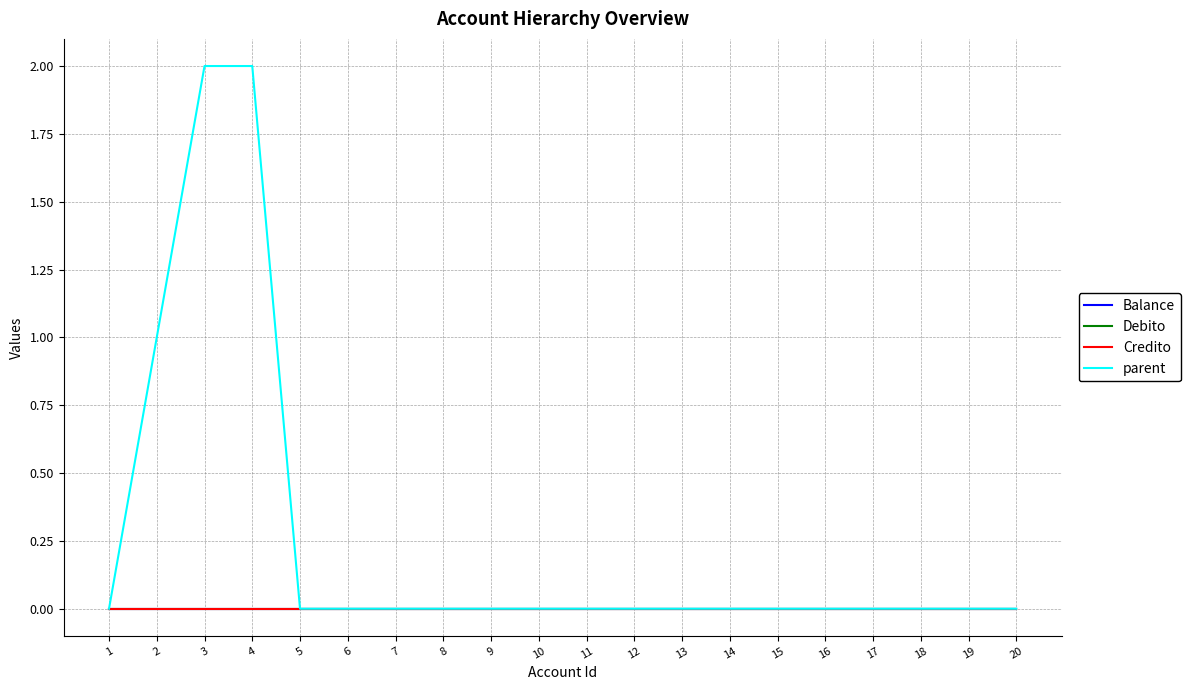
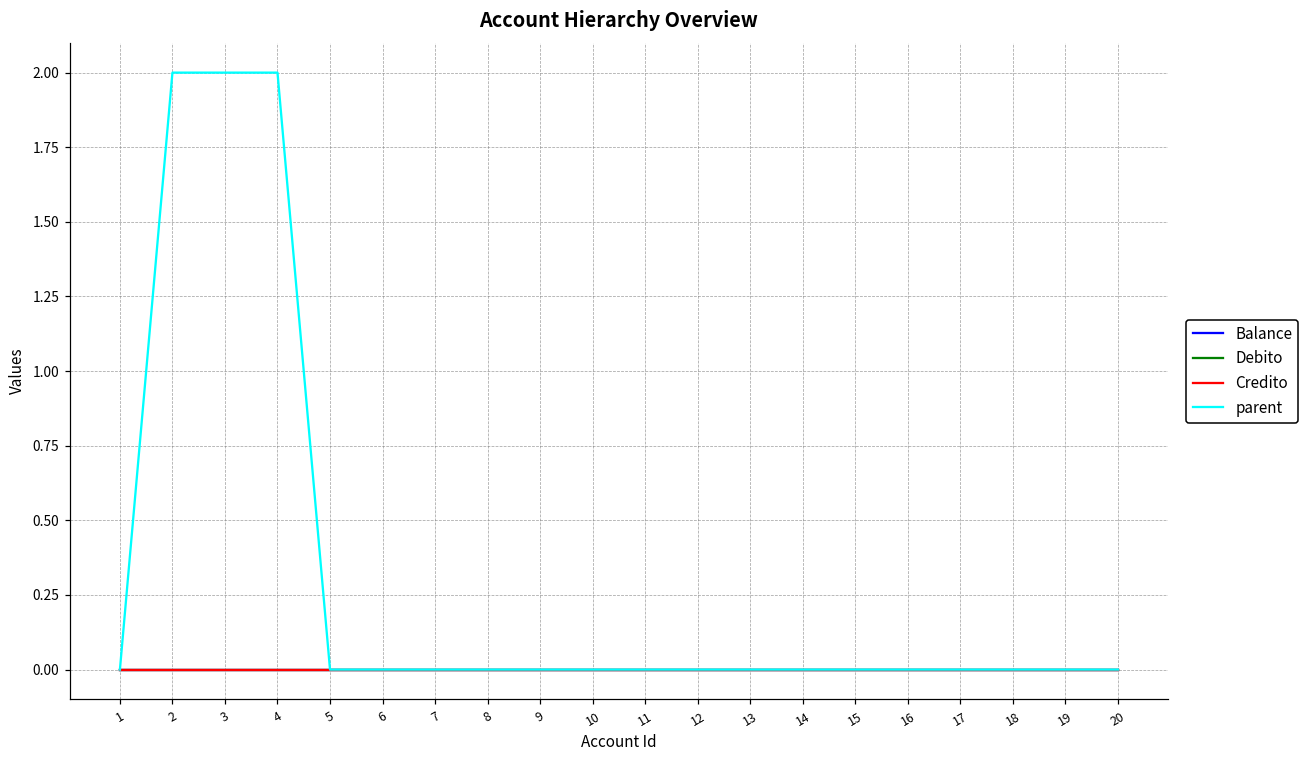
parent, 2: 1 -> 2
